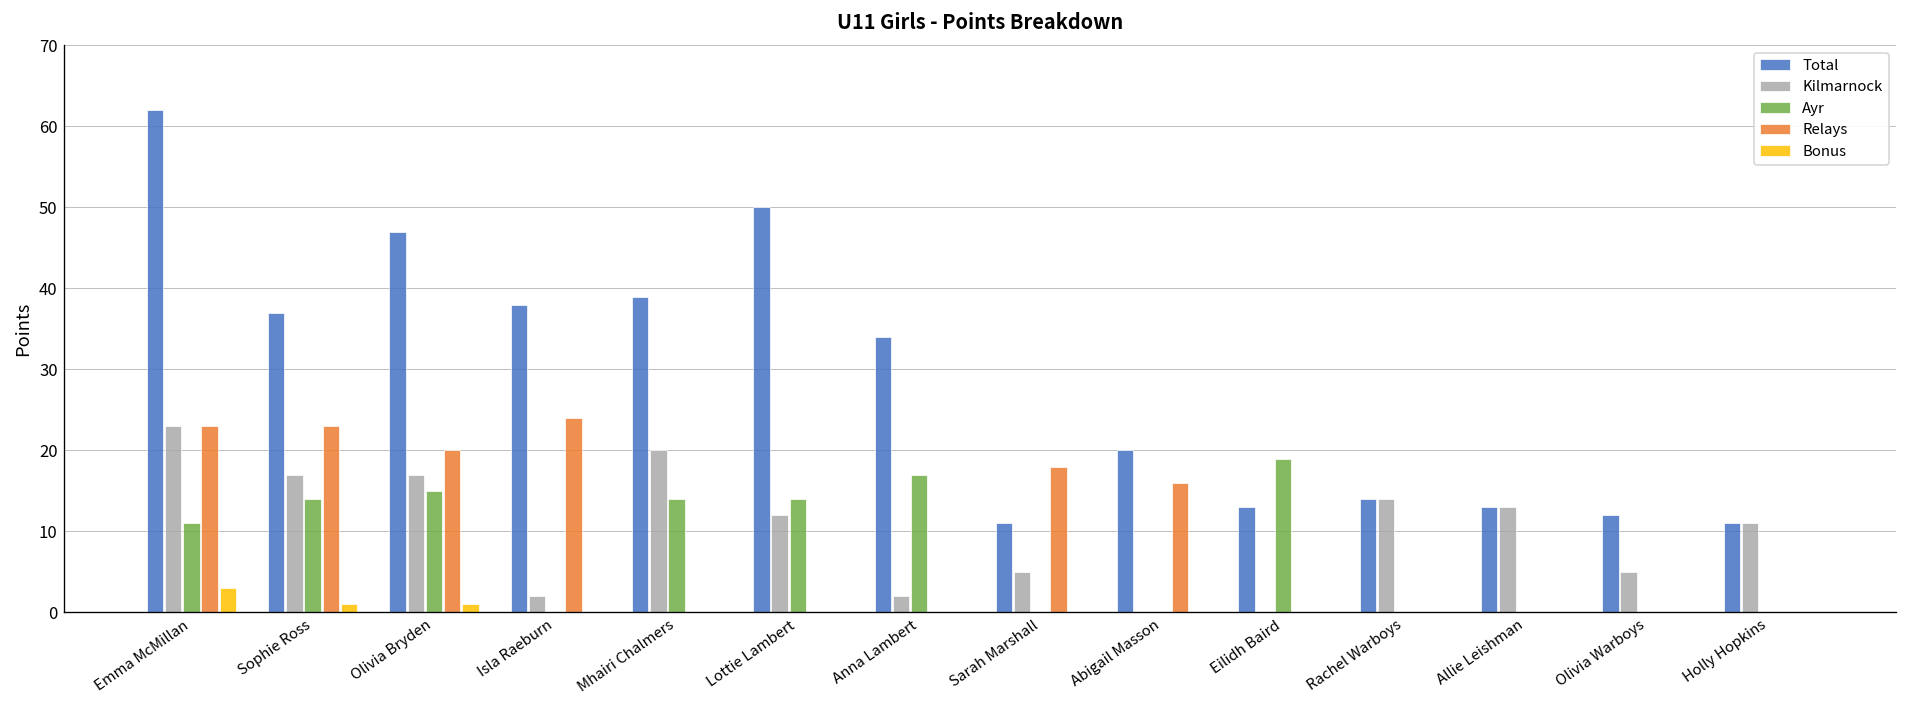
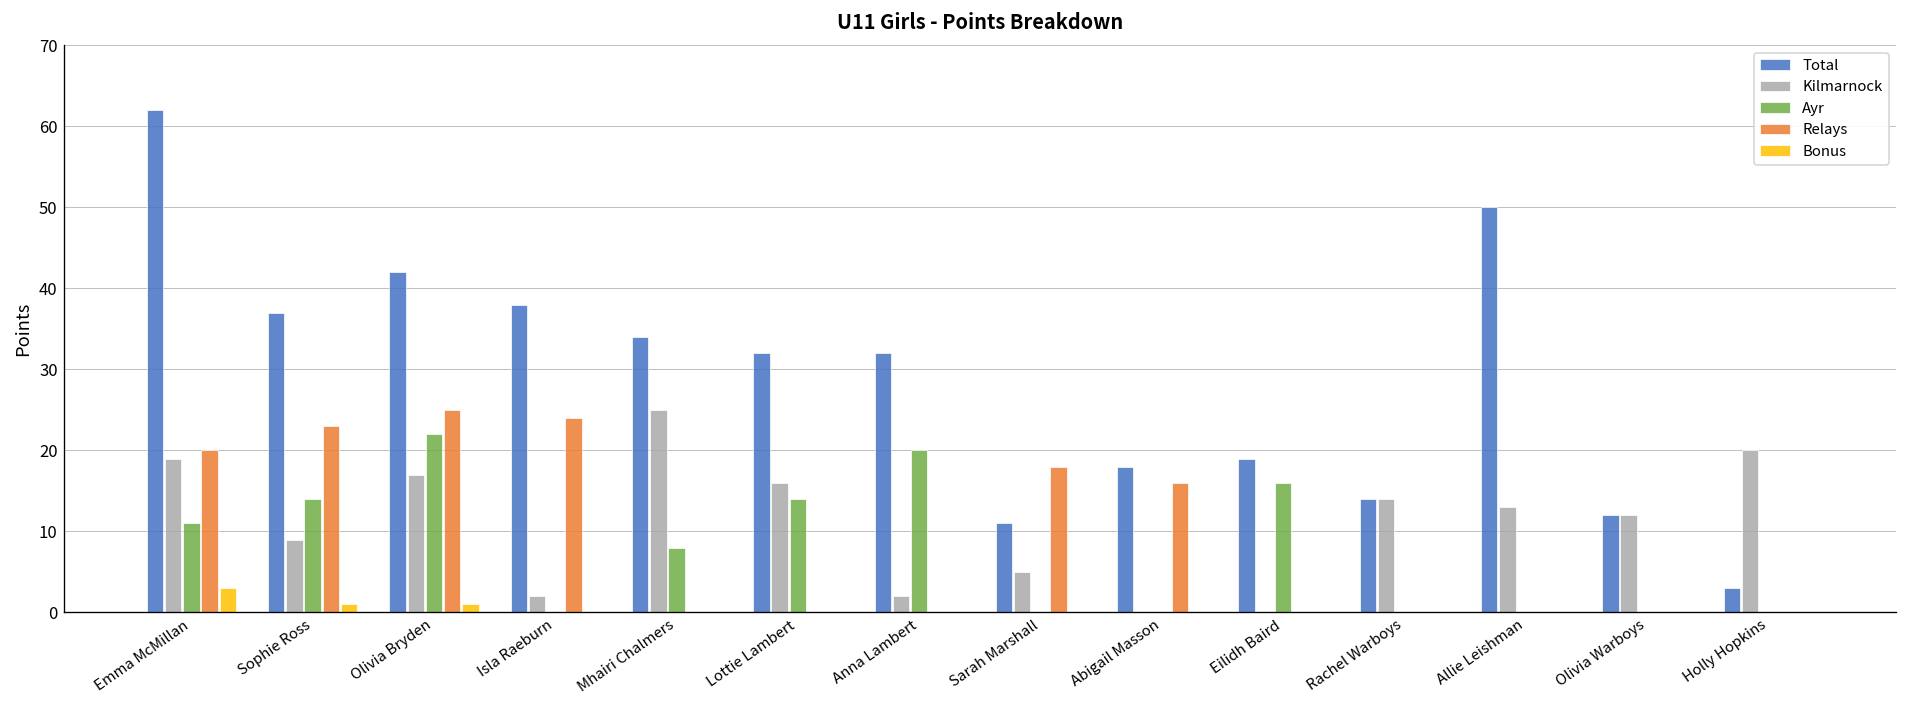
Kilmarnock, Emma McMillan: 23 -> 19
Relays, Emma McMillan: 23 -> 20
Kilmarnock, Sophie Ross: 17 -> 9
Total, Olivia Bryden: 47 -> 42
Ayr, Olivia Bryden: 15 -> 22
Relays, Olivia Bryden: 20 -> 25
Total, Mhairi Chalmers: 39 -> 34
Kilmarnock, Mhairi Chalmers: 20 -> 25
Ayr, Mhairi Chalmers: 14 -> 8
Total, Lottie Lambert: 50 -> 32
Kilmarnock, Lottie Lambert: 12 -> 16
Total, Anna Lambert: 34 -> 32
Ayr, Anna Lambert: 17 -> 20
Total, Abigail Masson: 20 -> 18
Total, Eilidh Baird: 13 -> 19
Ayr, Eilidh Baird: 19 -> 16
Total, Allie Leishman: 13 -> 50
Kilmarnock, Olivia Warboys: 5 -> 12
Total, Holly Hopkins: 11 -> 3
Kilmarnock, Holly Hopkins: 11 -> 20
